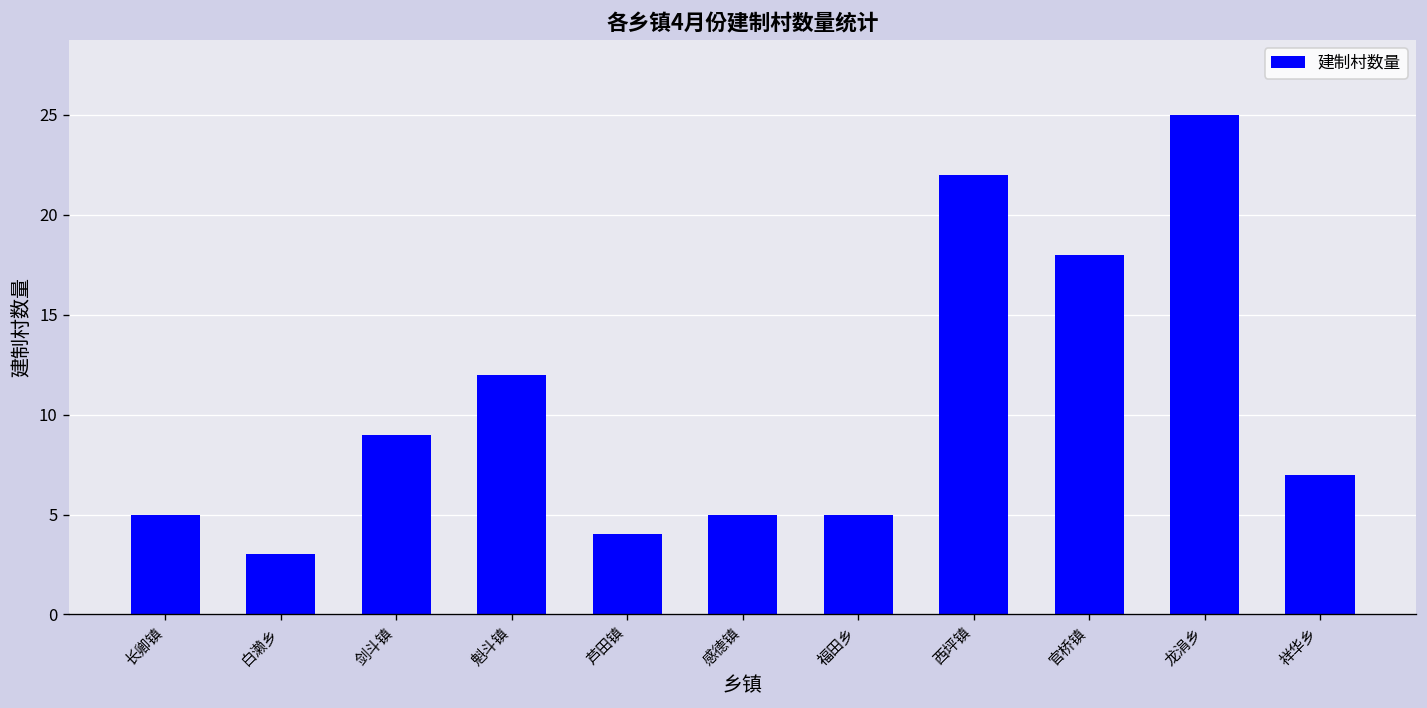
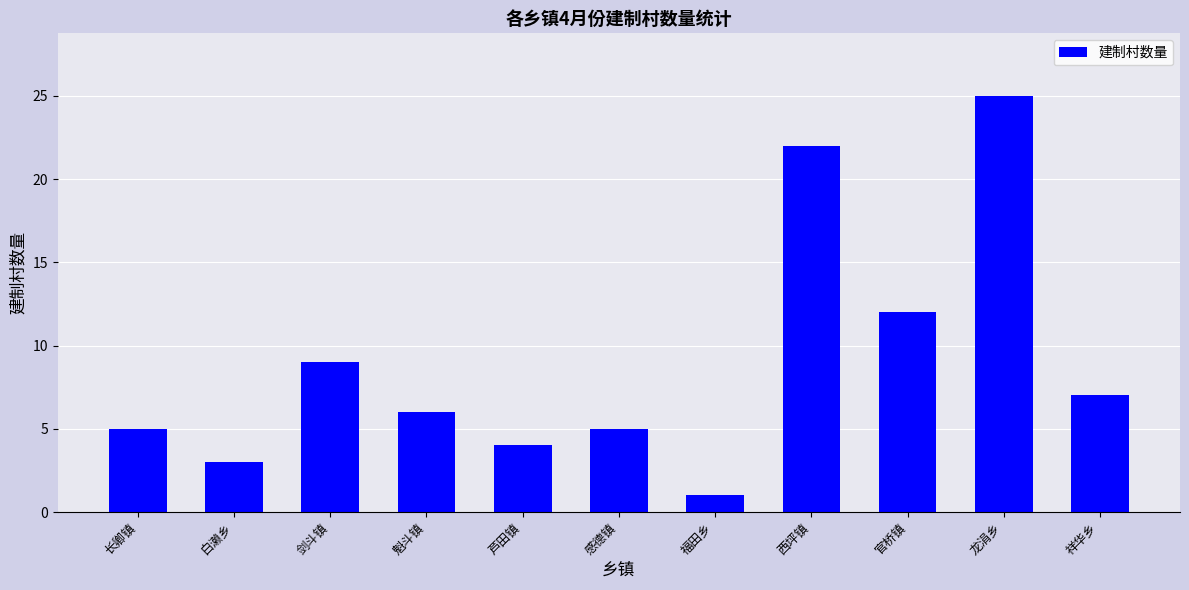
魁斗镇: 12 -> 6
福田乡: 5 -> 1
官桥镇: 18 -> 12
